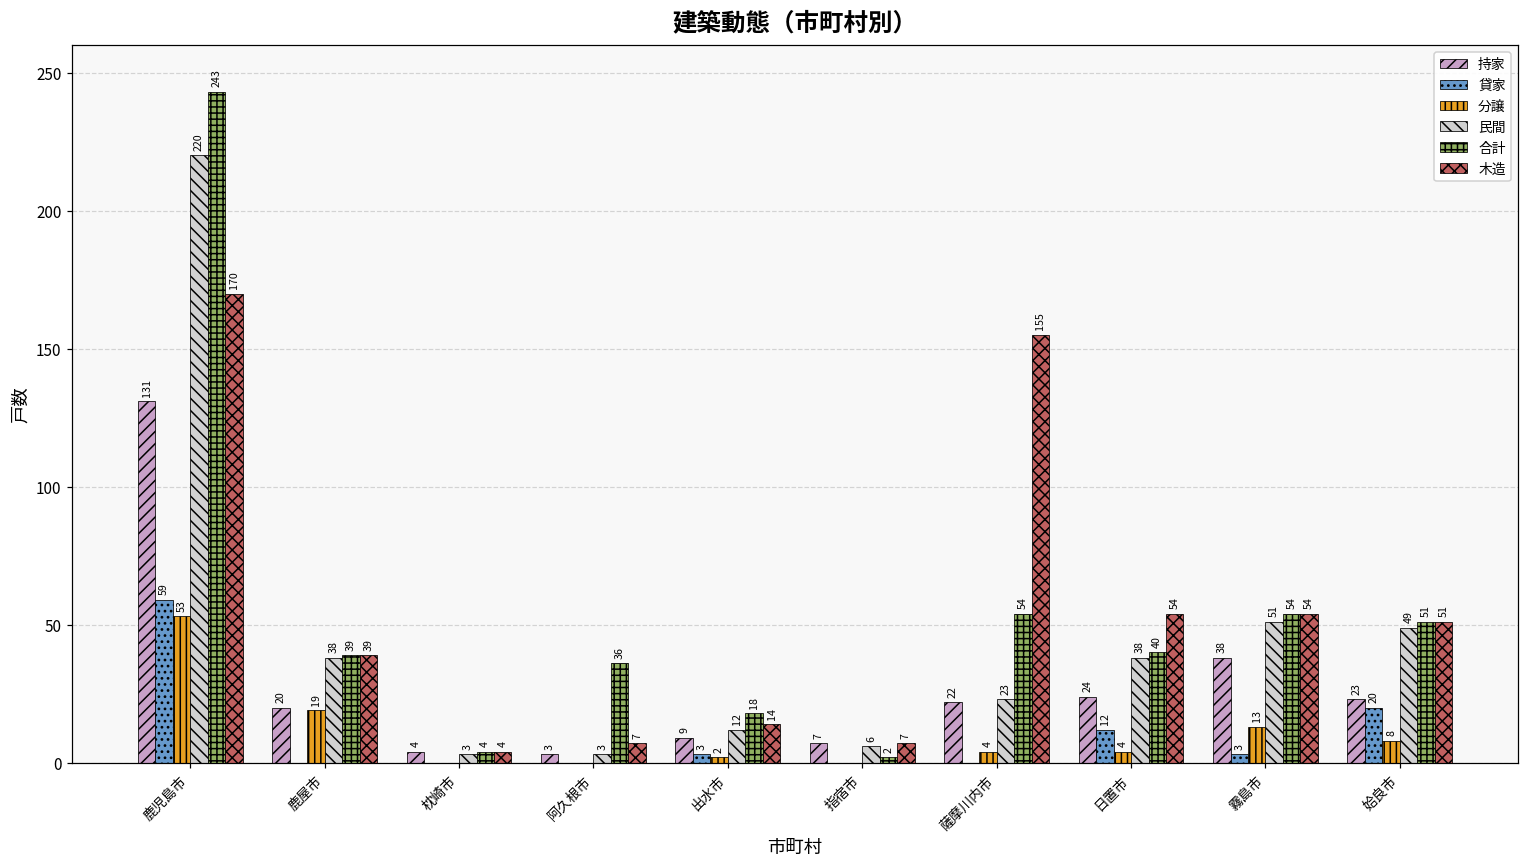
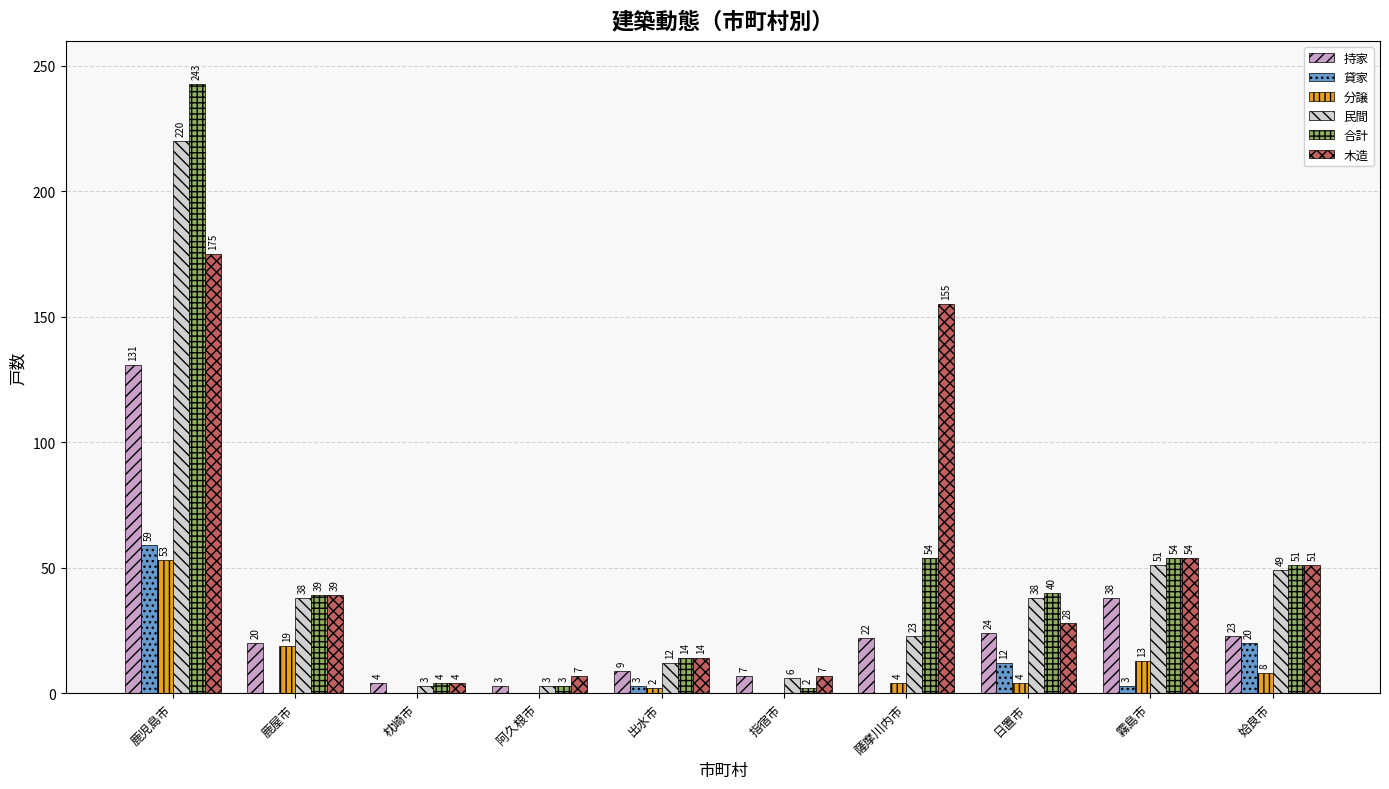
木造, 鹿児島市: 170 -> 175
合計, 阿久根市: 36 -> 3
合計, 出水市: 18 -> 14
木造, 日置市: 54 -> 28
